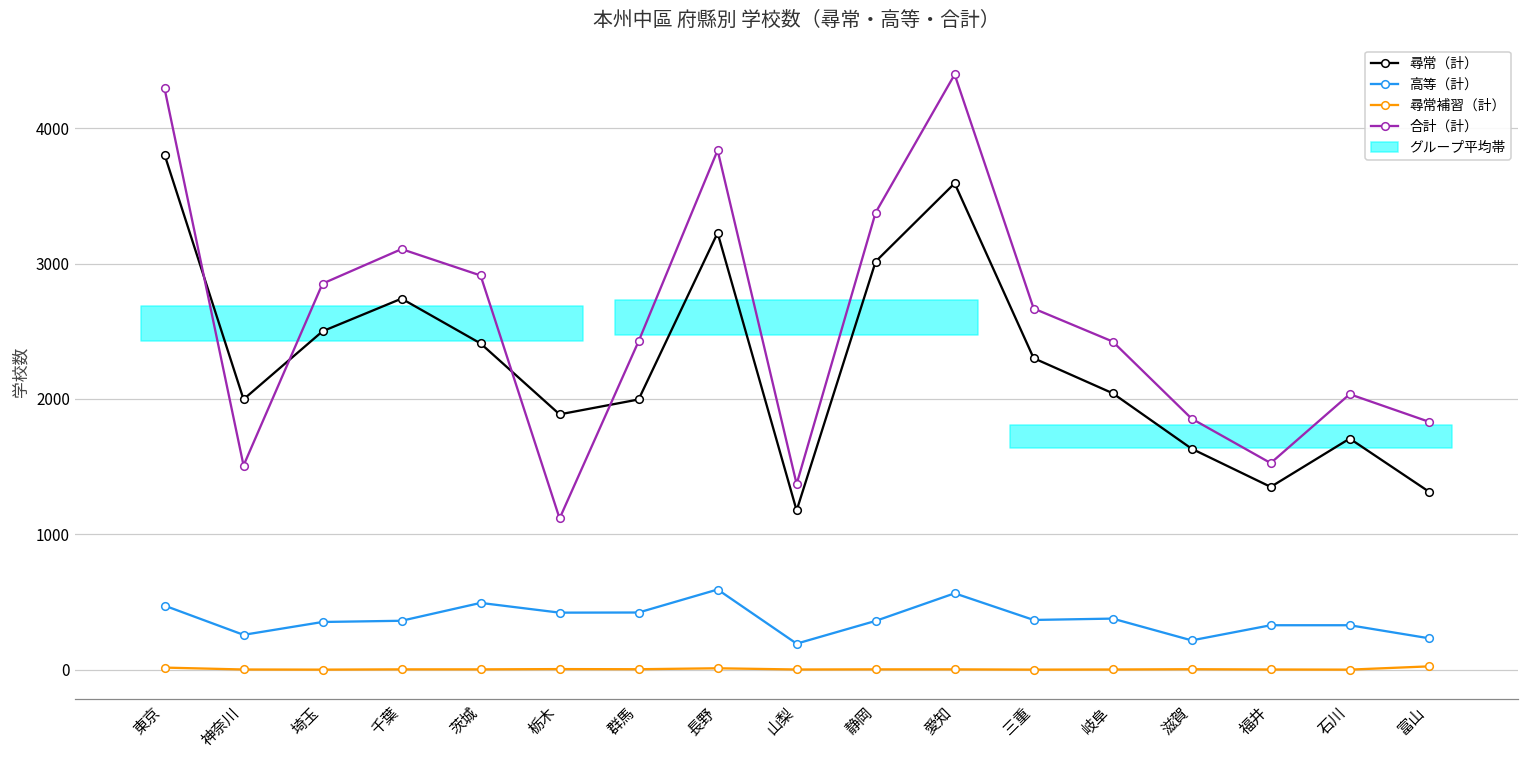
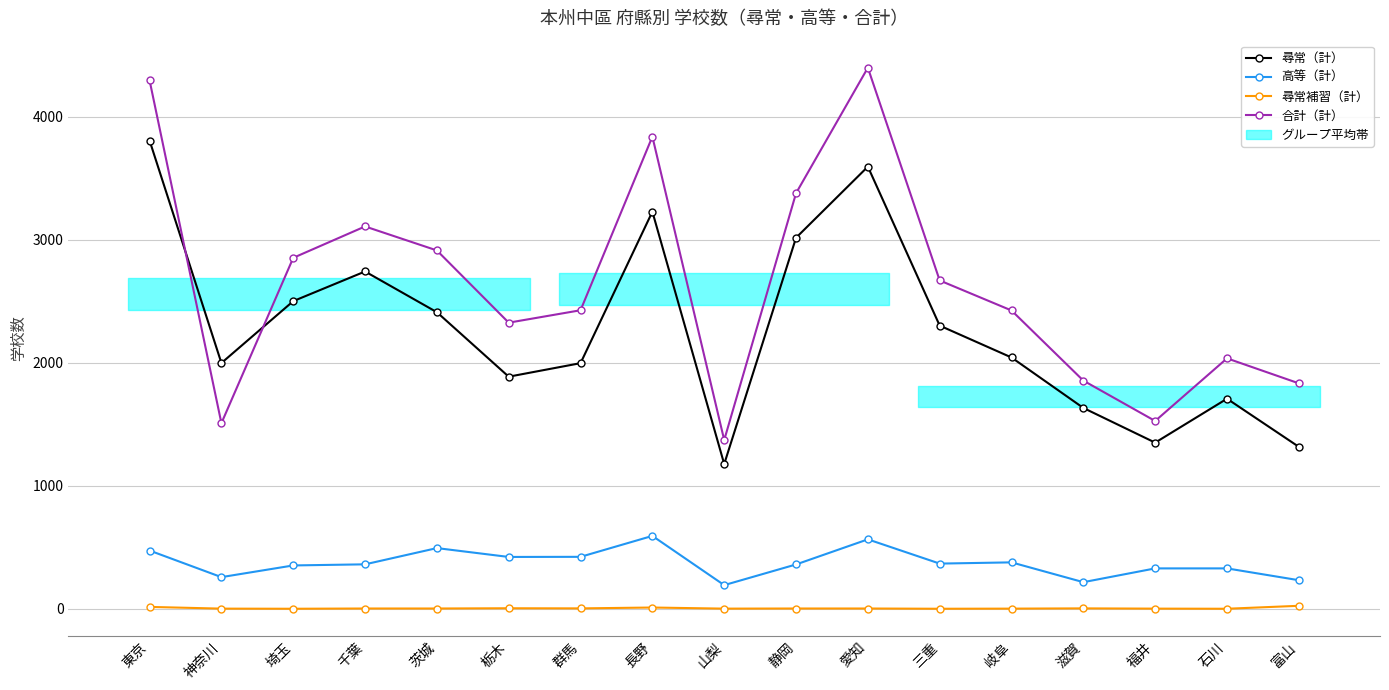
合計（計）, 栃木: 1120 -> 2330
